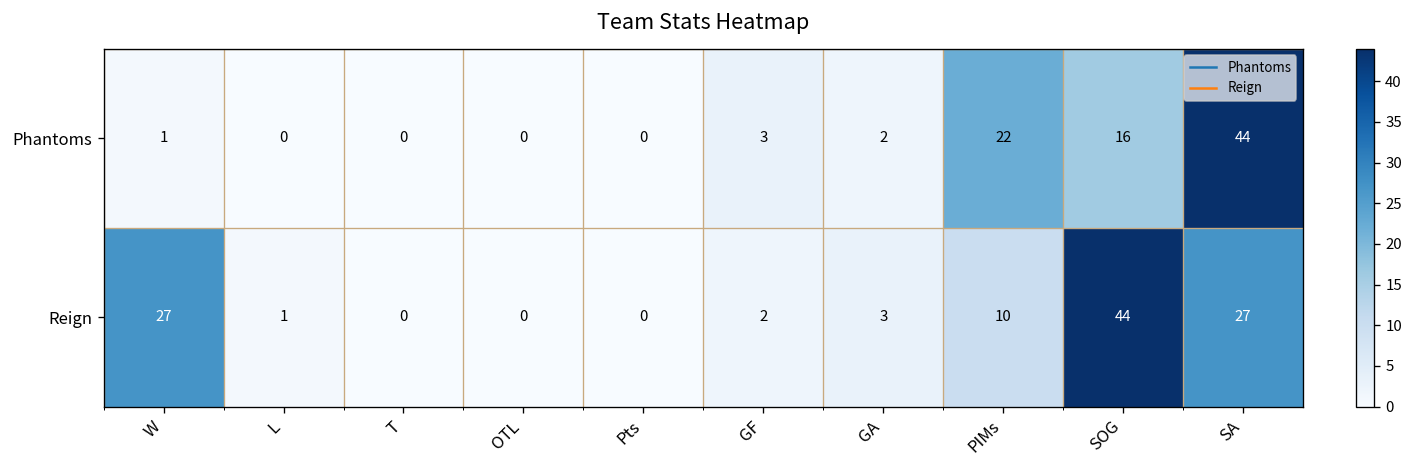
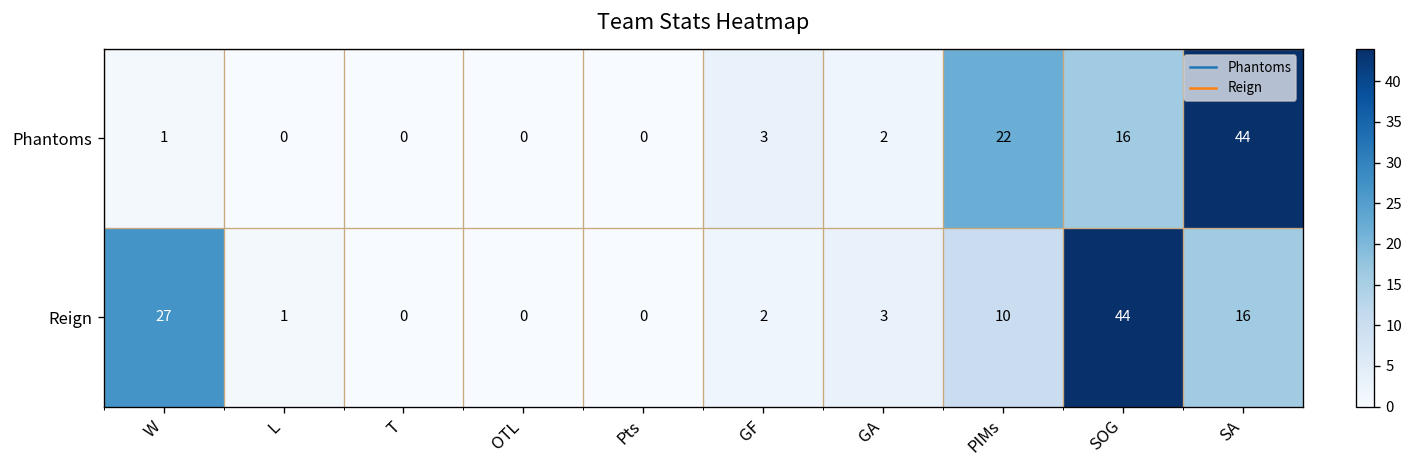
Reign, SA: 27 -> 16
